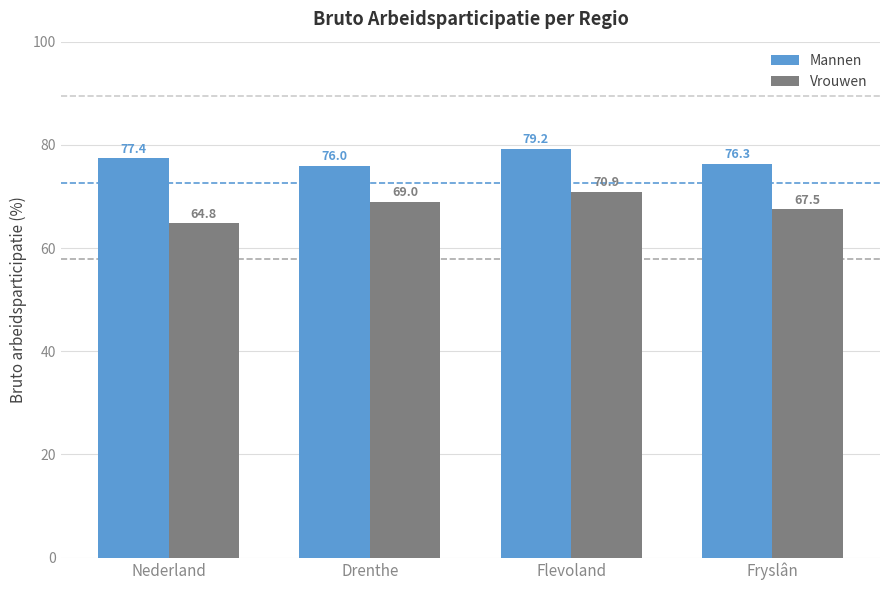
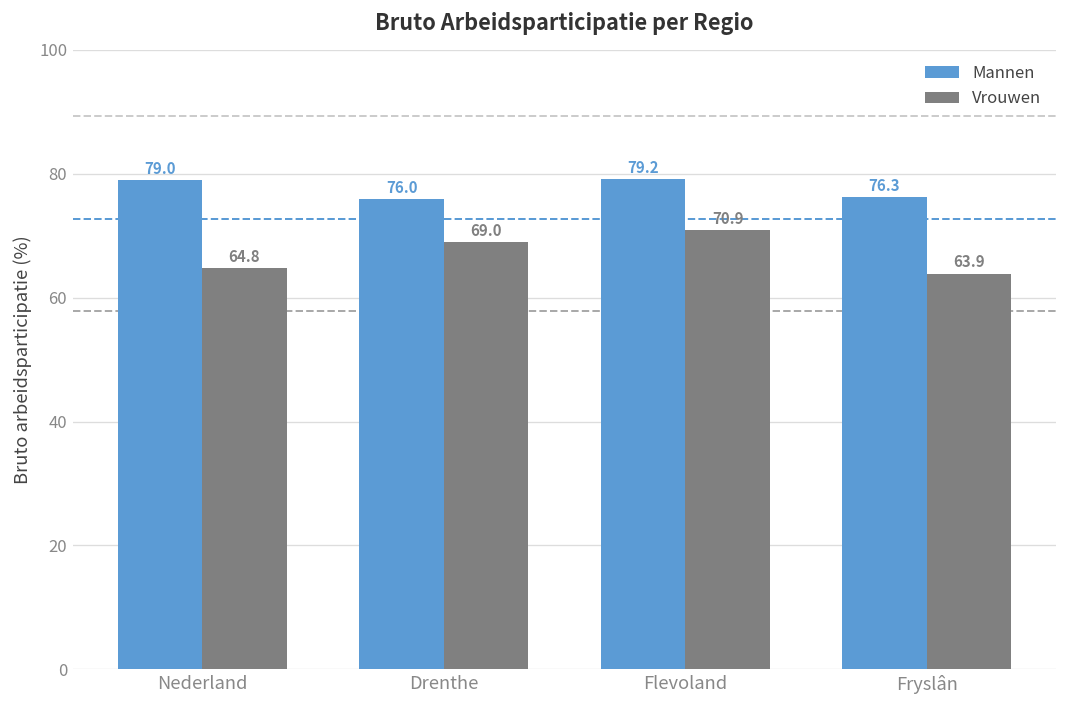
Mannen, Nederland: 77.4 -> 79.0
Vrouwen, Fryslân: 67.5 -> 63.9
